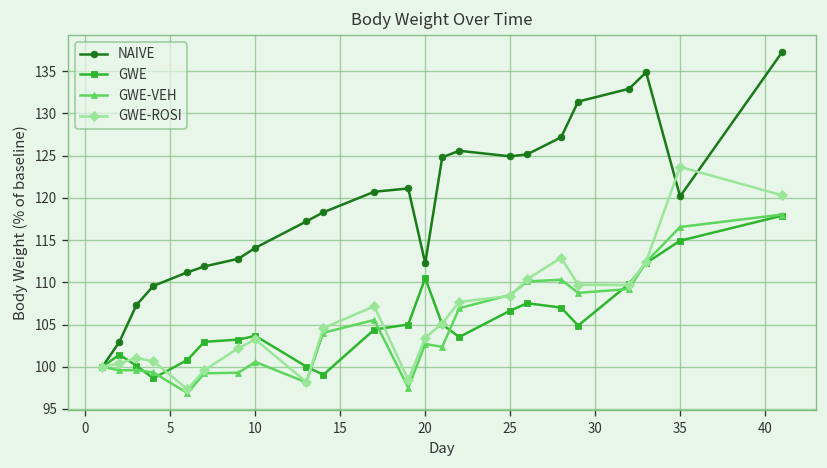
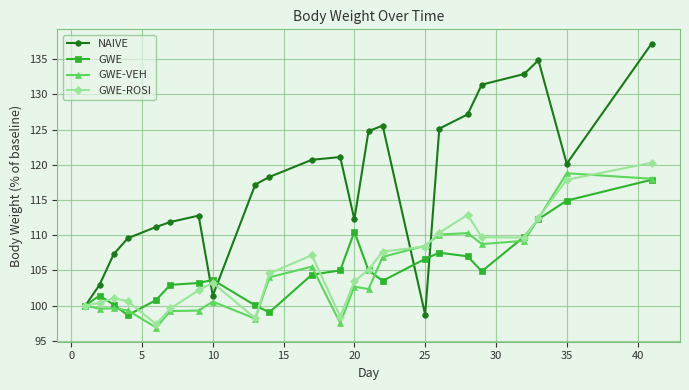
NAIVE, 10: 114 -> 101
NAIVE, 25: 125 -> 99
GWE-VEH, 35: 117 -> 119
GWE-ROSI, 35: 124 -> 118
